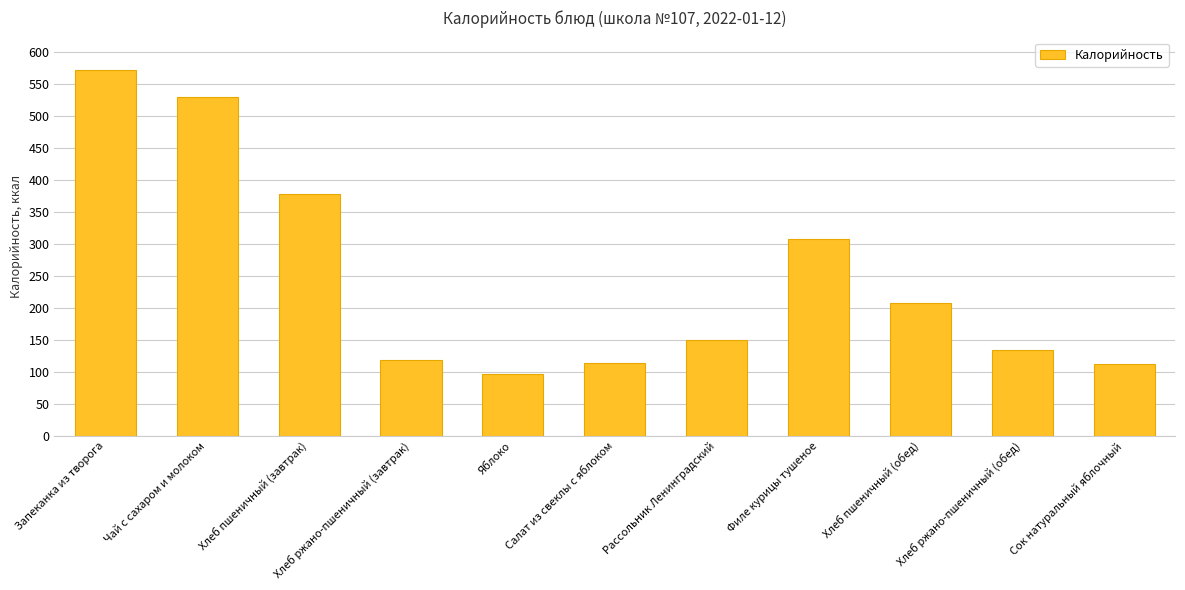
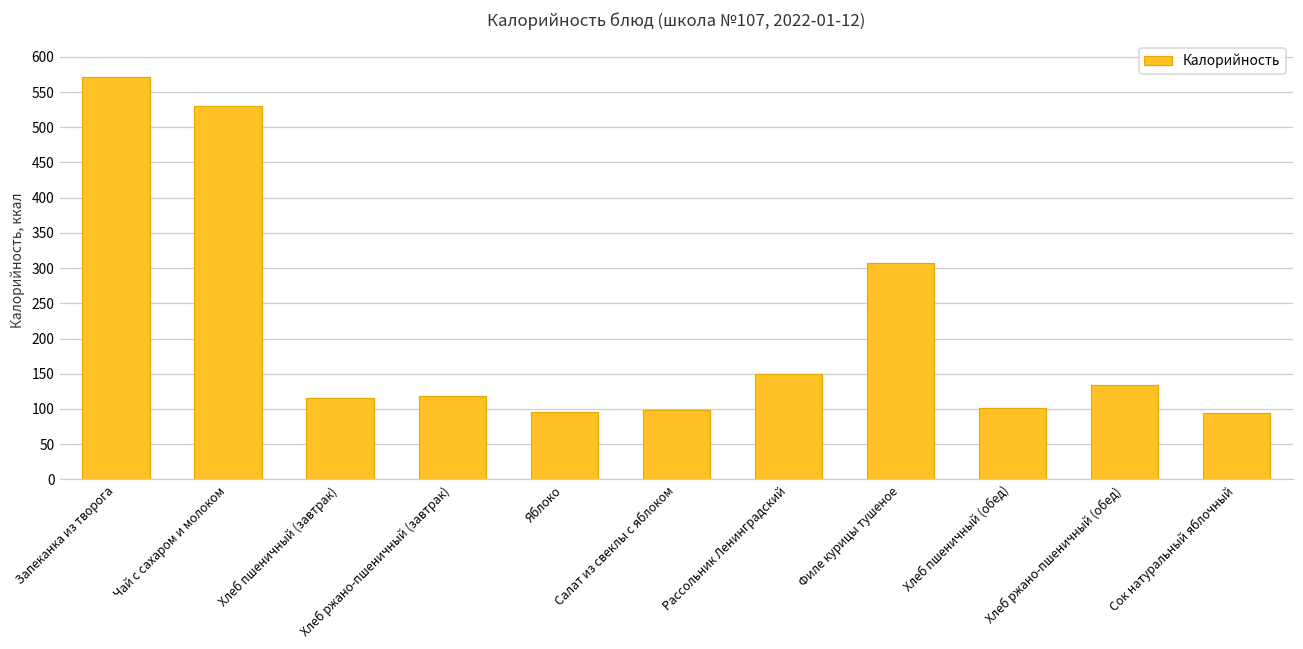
Хлеб пшеничный (завтрак): 380 -> 120
Салат из свеклы с яблоком: 110 -> 100
Хлеб пшеничный (обед): 210 -> 100
Сок натуральный яблочный: 110 -> 90
